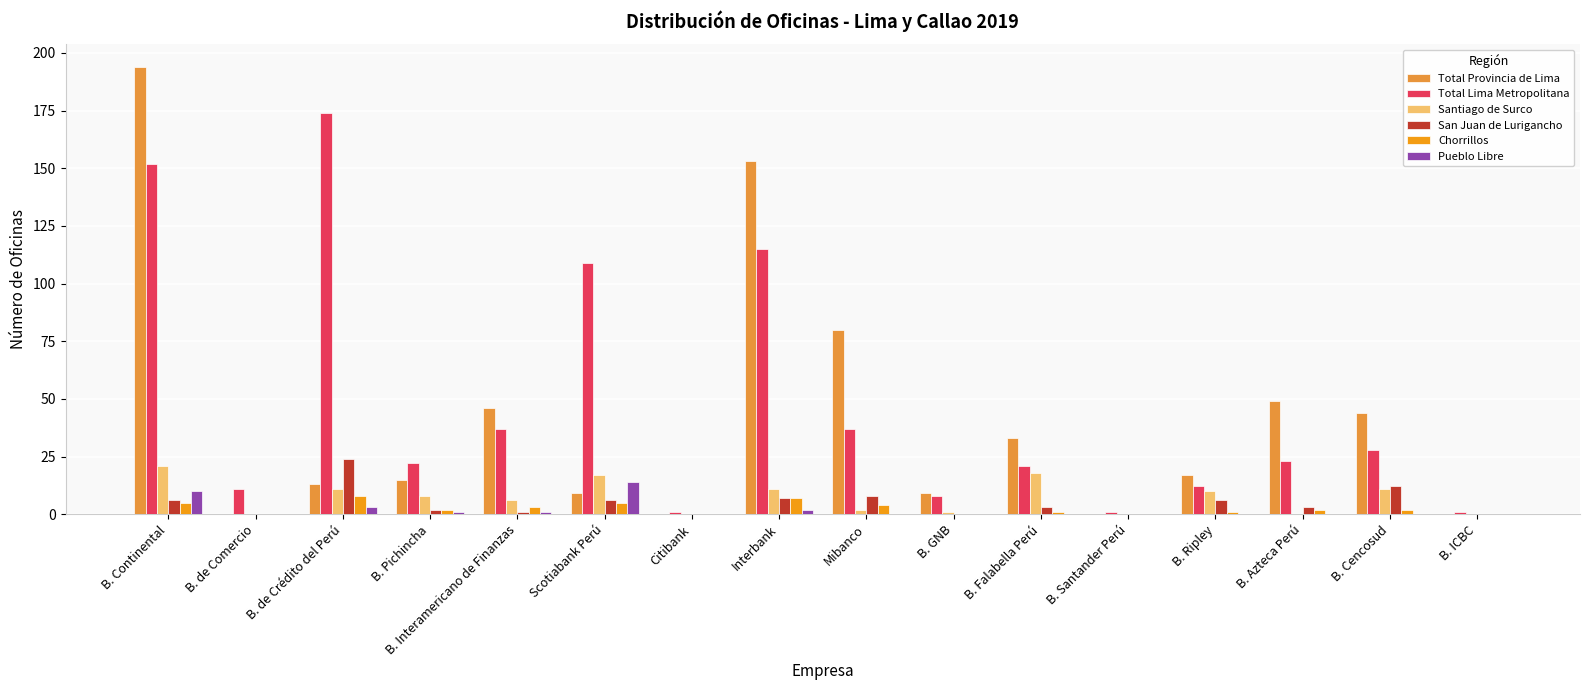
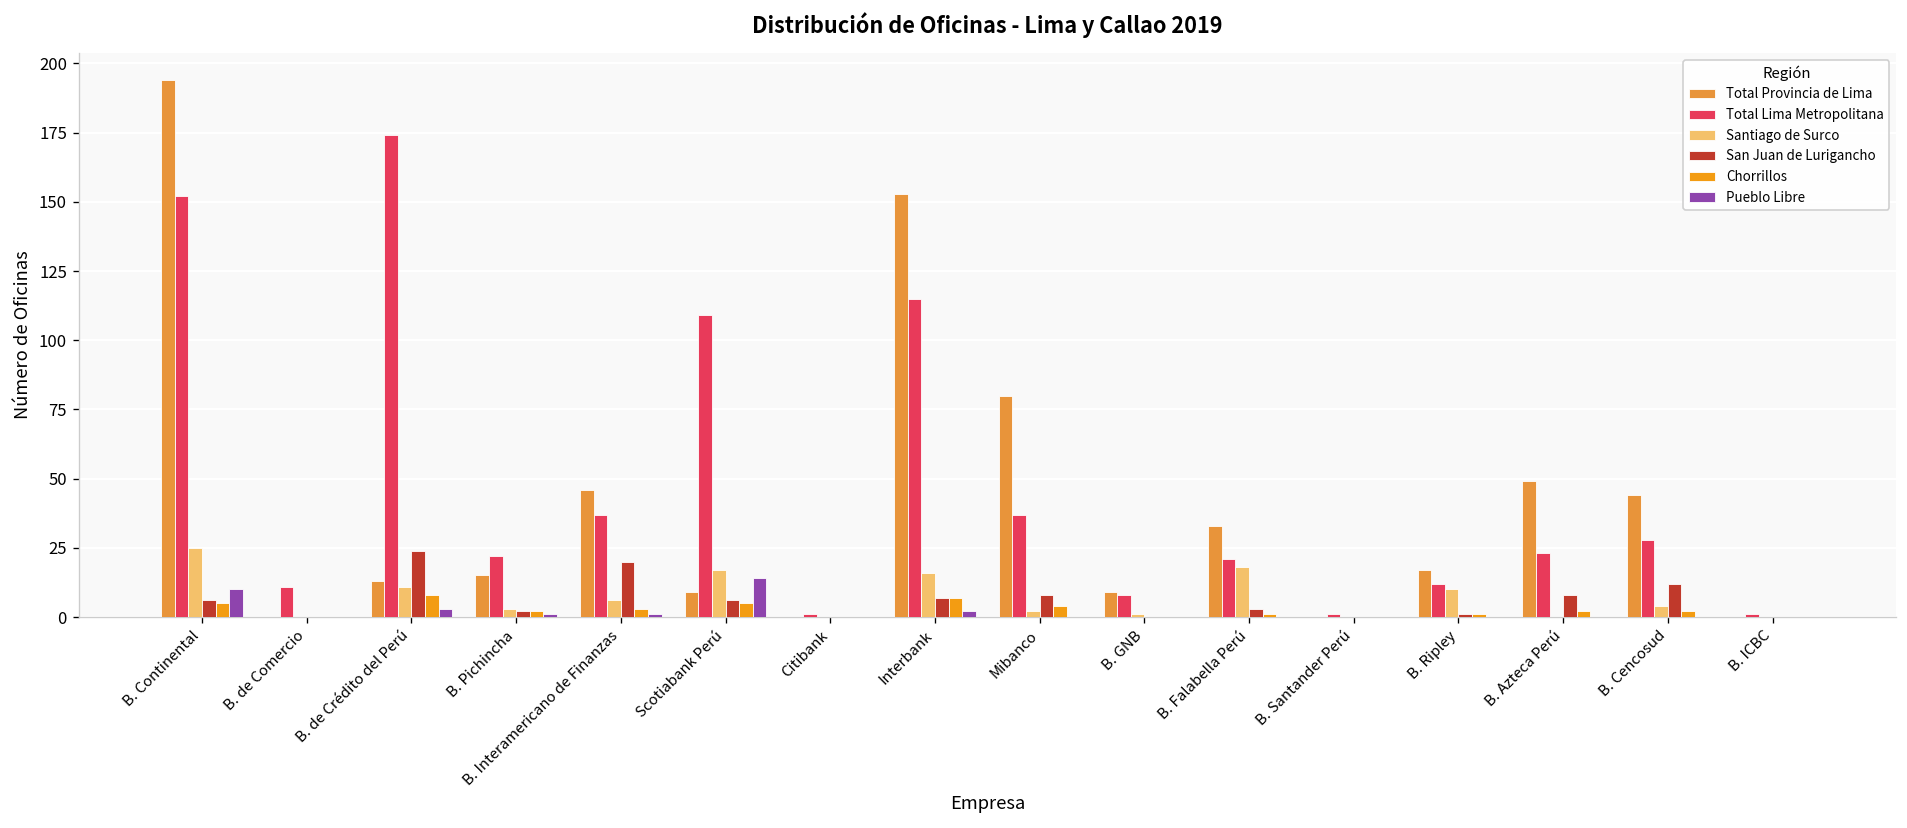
Santiago de Surco, B. Continental: 21 -> 25
Santiago de Surco, B. Pichincha: 8 -> 3
San Juan de Lurigancho, B. Interamericano de Finanzas: 1 -> 20
Santiago de Surco, Interbank: 11 -> 16
San Juan de Lurigancho, B. Ripley: 6 -> 1
San Juan de Lurigancho, B. Azteca Perú: 3 -> 8
Santiago de Surco, B. Cencosud: 11 -> 4
